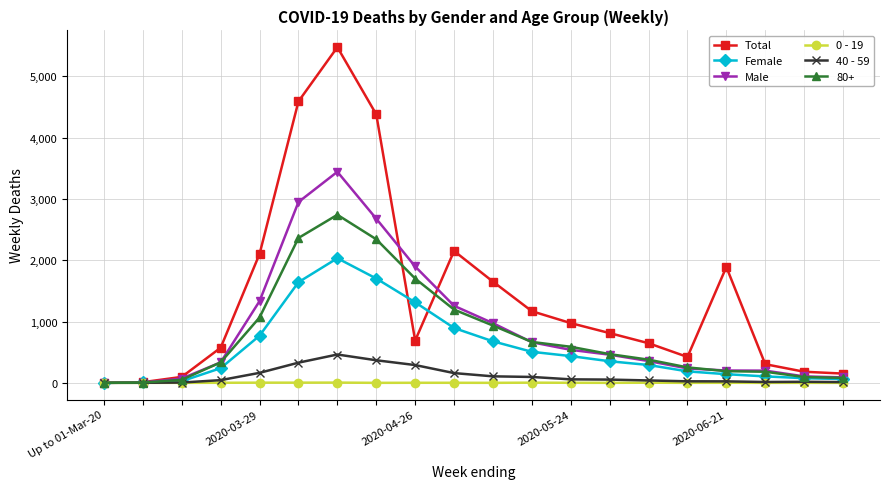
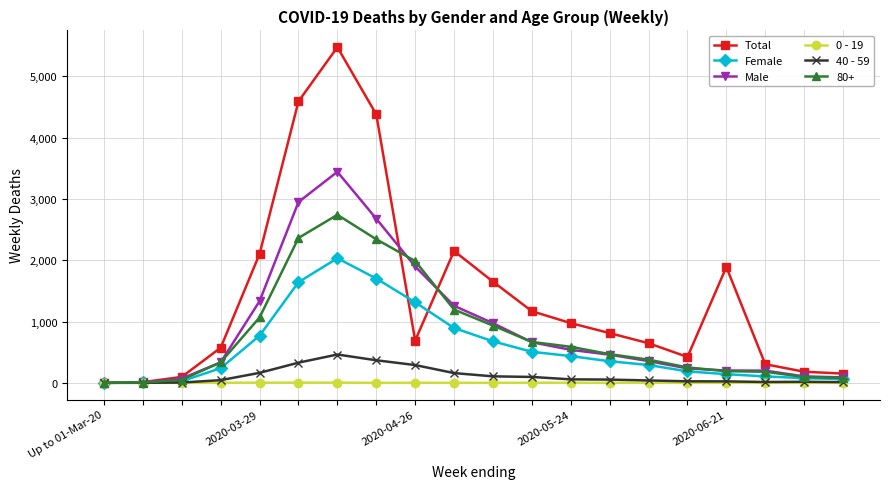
80+, 2020-04-26: 1,700 -> 2,000
